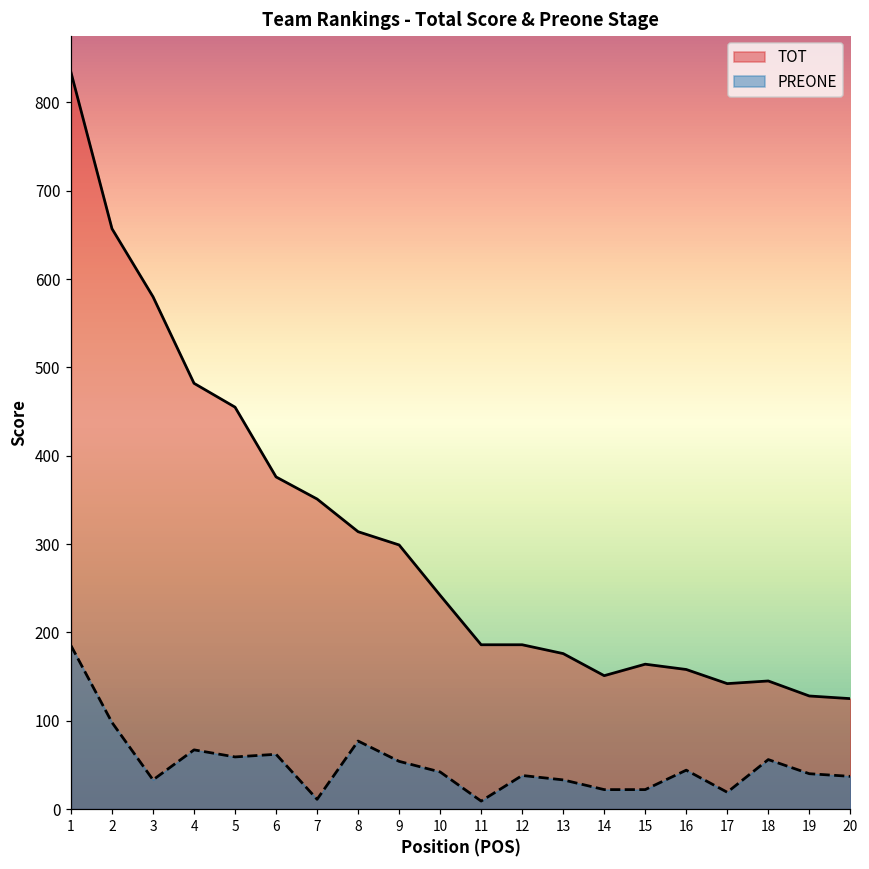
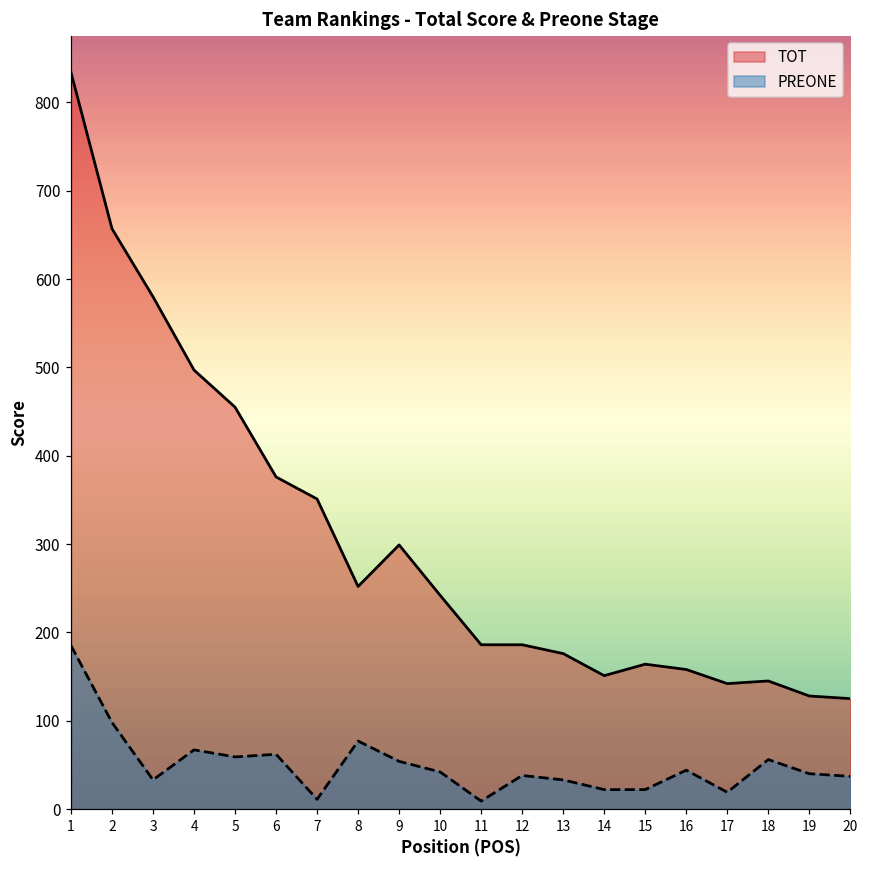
TOT, 4: 480 -> 500
TOT, 8: 310 -> 250
